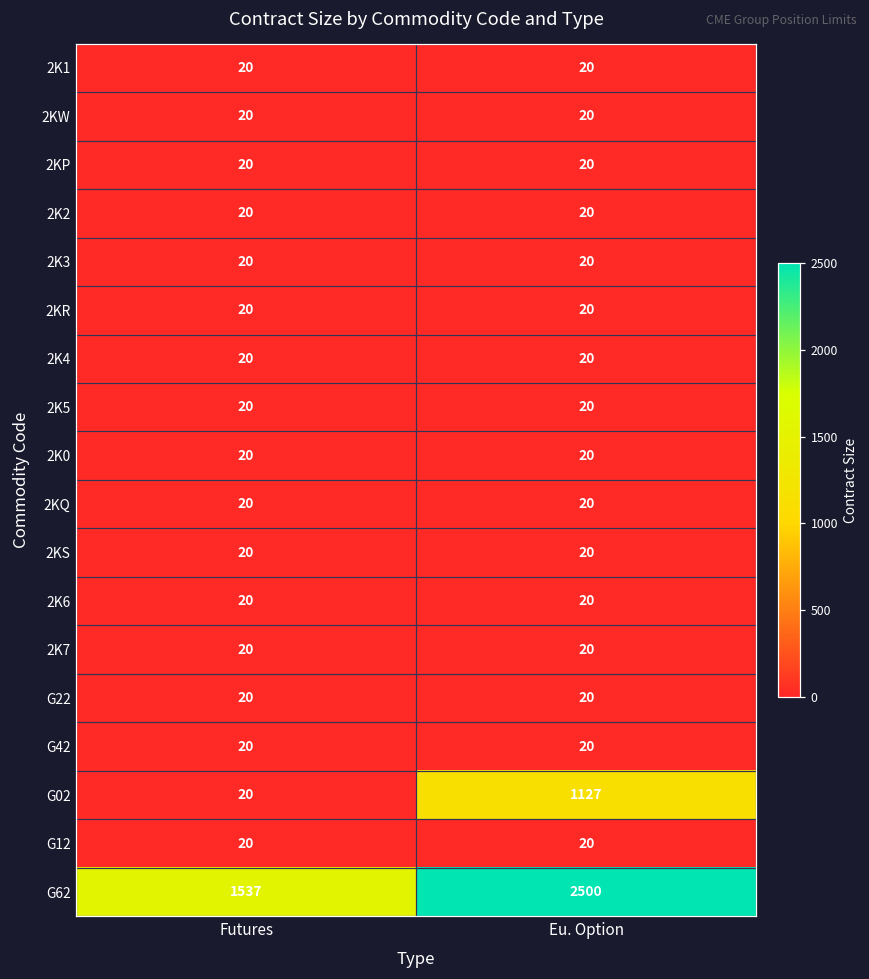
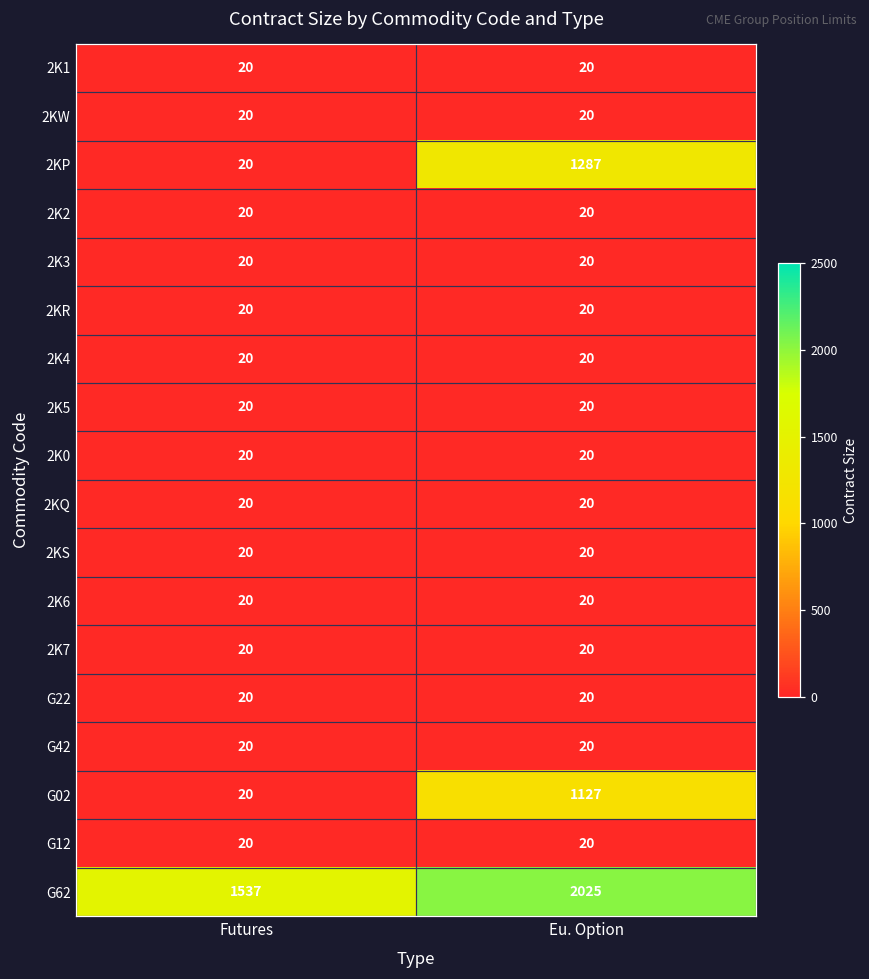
2KP, Eu. Option: 20 -> 1287
G62, Eu. Option: 2500 -> 2025
